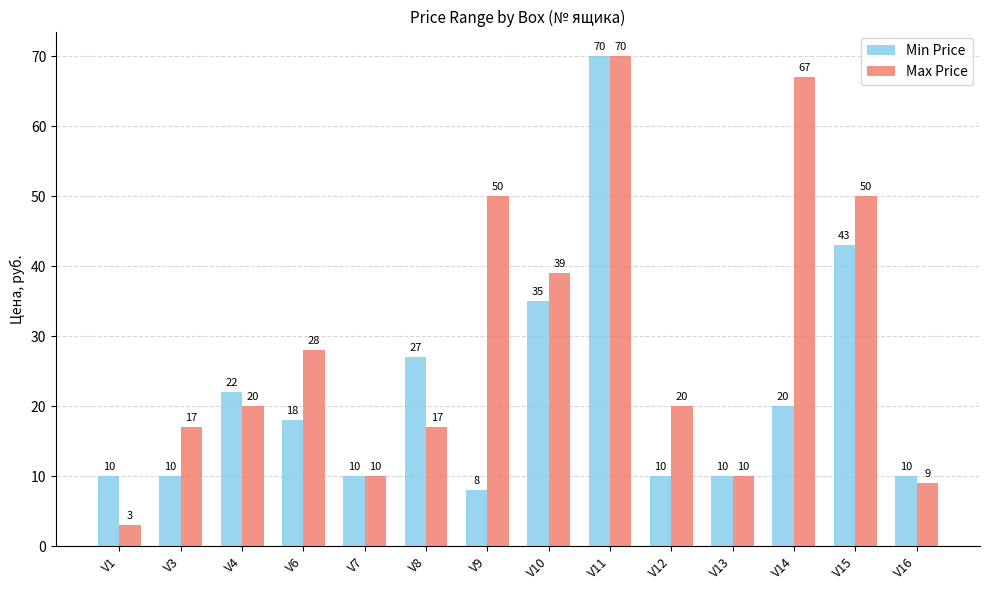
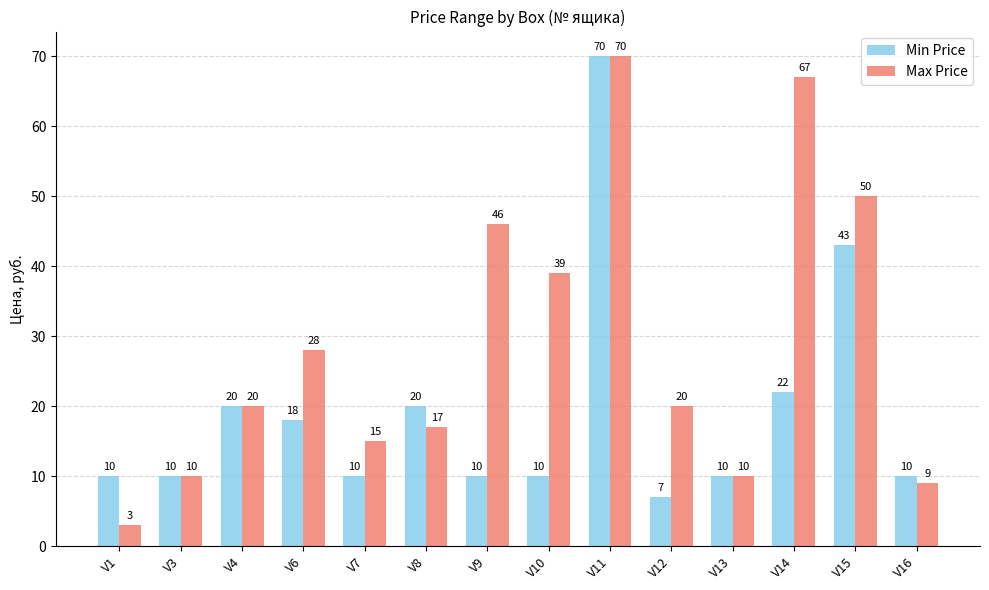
Max Price, V3: 17 -> 10
Min Price, V4: 22 -> 20
Max Price, V7: 10 -> 15
Min Price, V8: 27 -> 20
Min Price, V9: 8 -> 10
Max Price, V9: 50 -> 46
Min Price, V10: 35 -> 10
Min Price, V12: 10 -> 7
Min Price, V14: 20 -> 22
